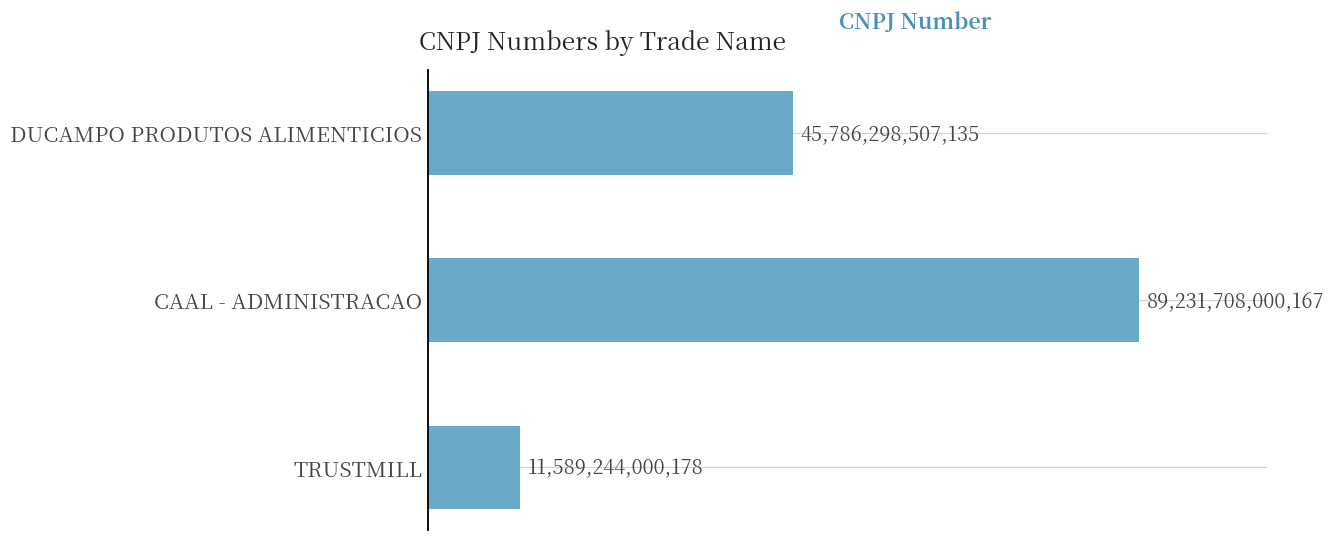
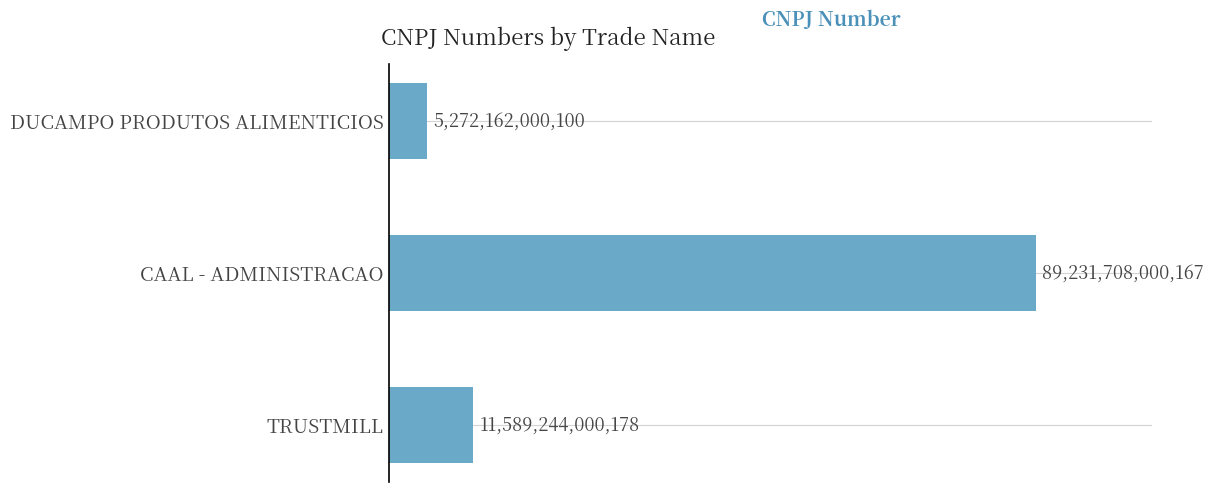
DUCAMPO PRODUTOS ALIMENTICIOS: 45,786,298,507,135 -> 5,272,162,000,100
